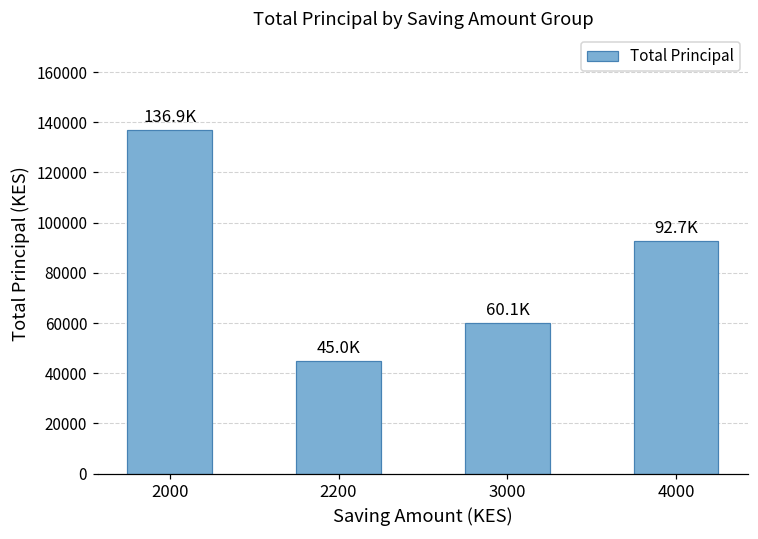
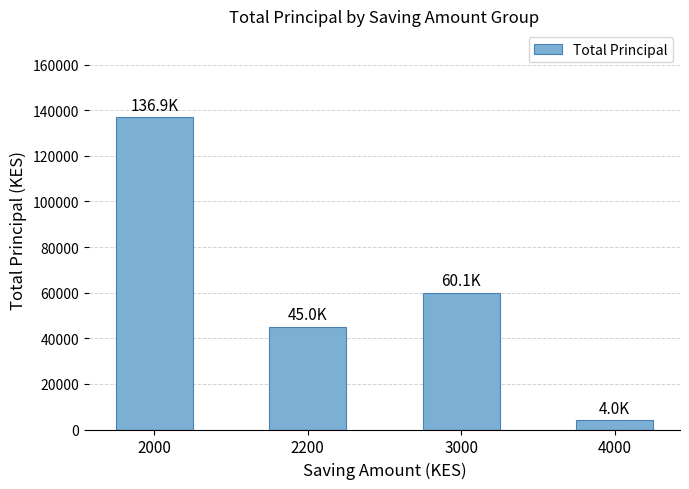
4000: 92.7K -> 4.0K
